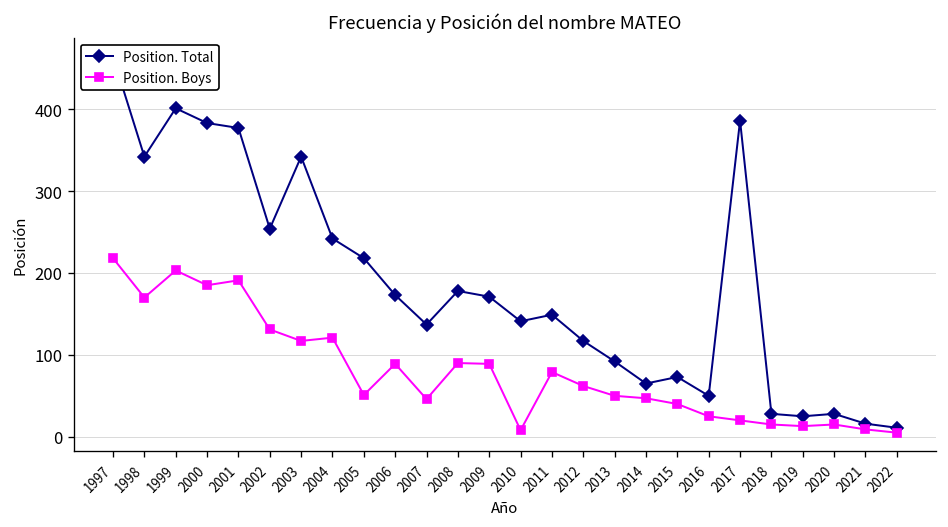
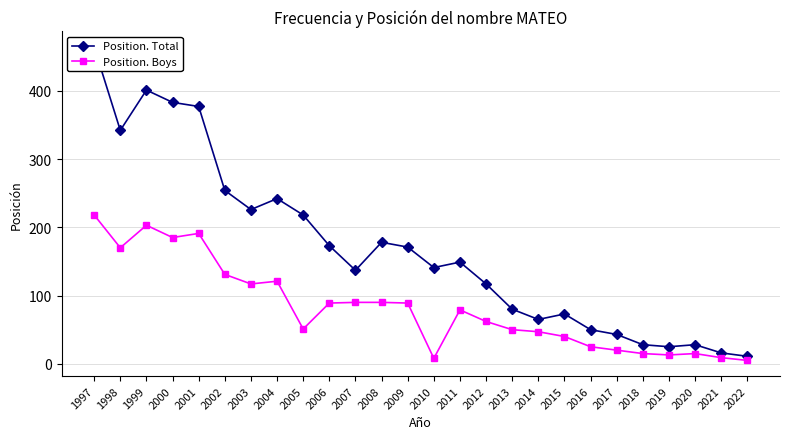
Position. Total, 2003: 340 -> 230
Position. Boys, 2007: 50 -> 90
Position. Total, 2013: 90 -> 80
Position. Total, 2017: 390 -> 40
